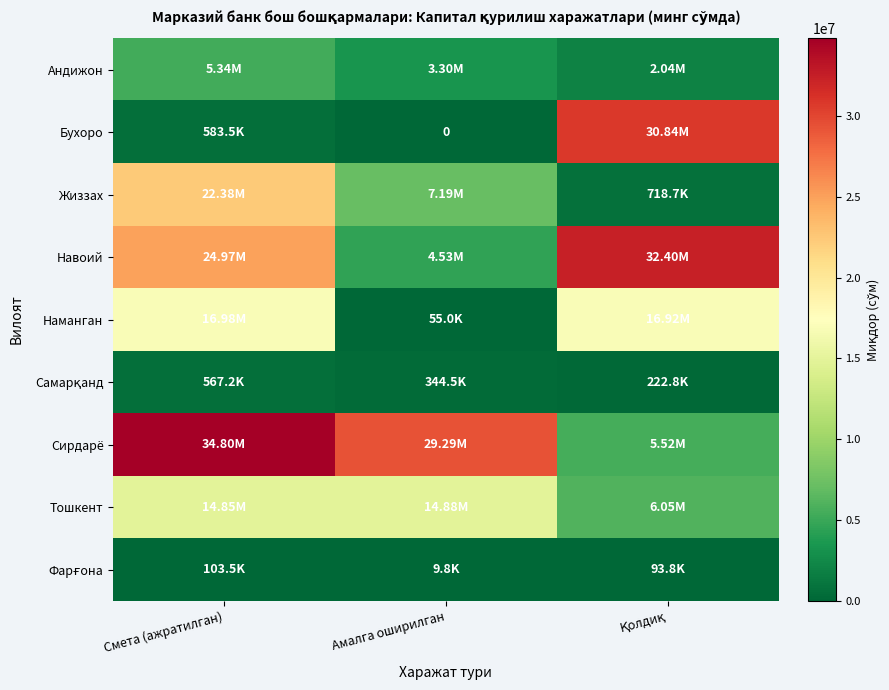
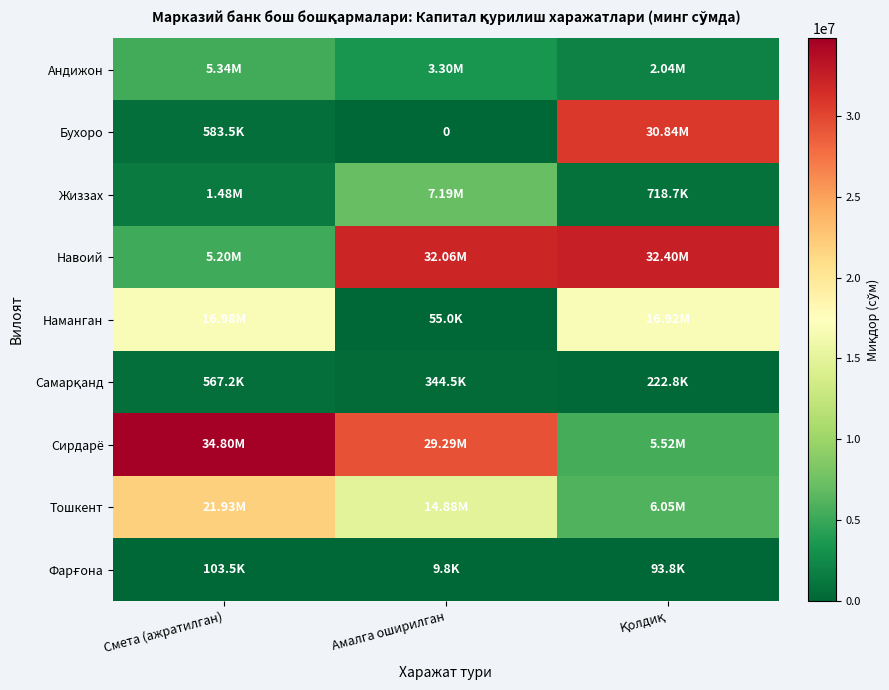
Жиззах, Смета (ажратилган): 22.38M -> 1.48M
Навоий, Смета (ажратилган): 24.97M -> 5.20M
Навоий, Амалга оширилган: 4.53M -> 32.06M
Тошкент, Смета (ажратилган): 14.85M -> 21.93M
